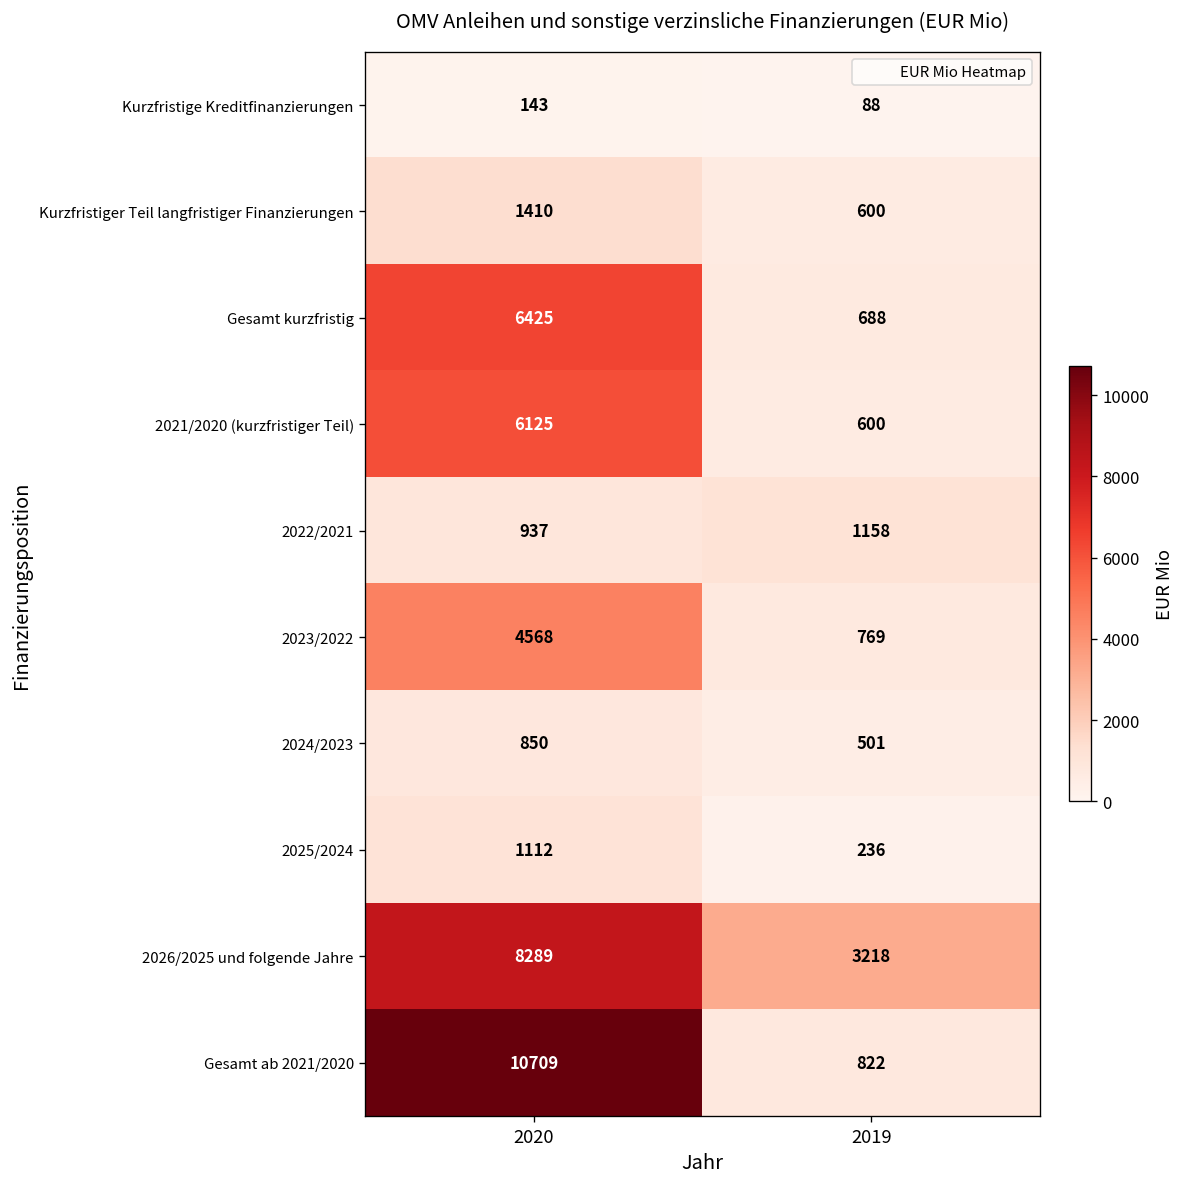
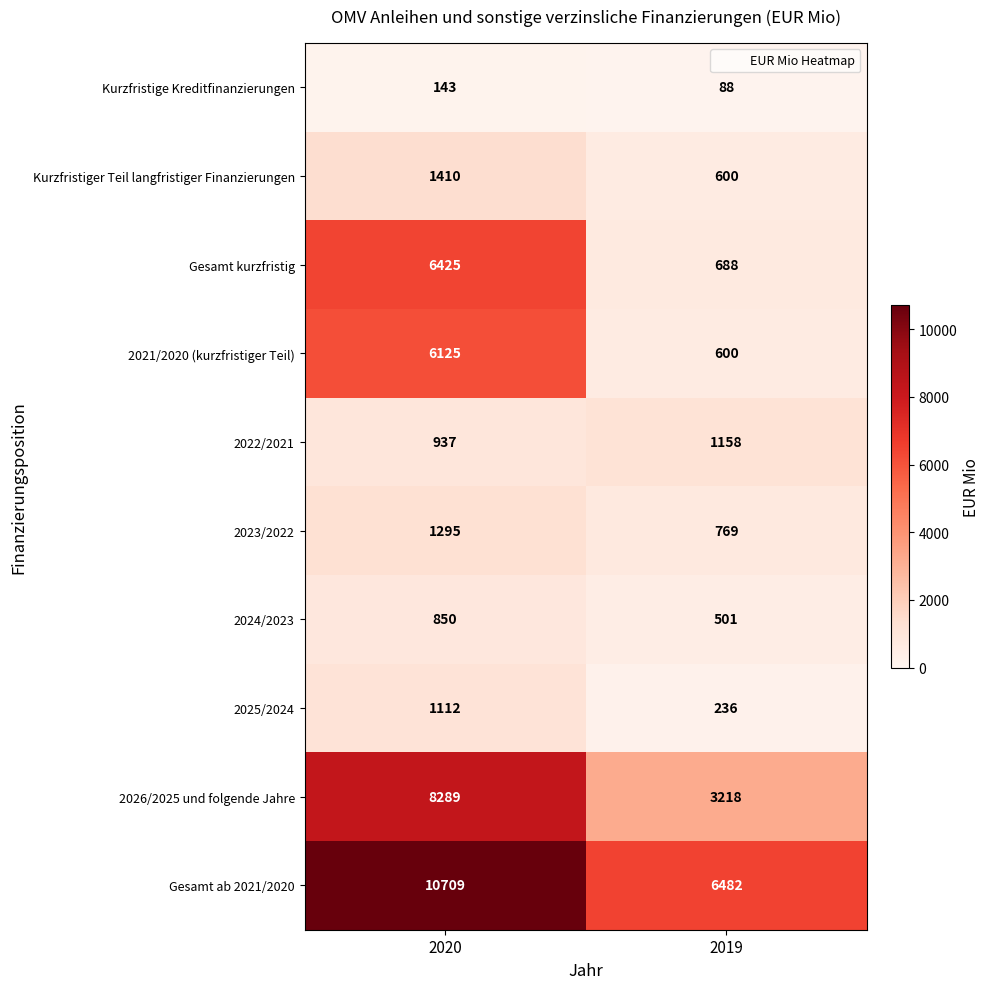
2023/2022, 2020: 4568 -> 1295
Gesamt ab 2021/2020, 2019: 822 -> 6482
